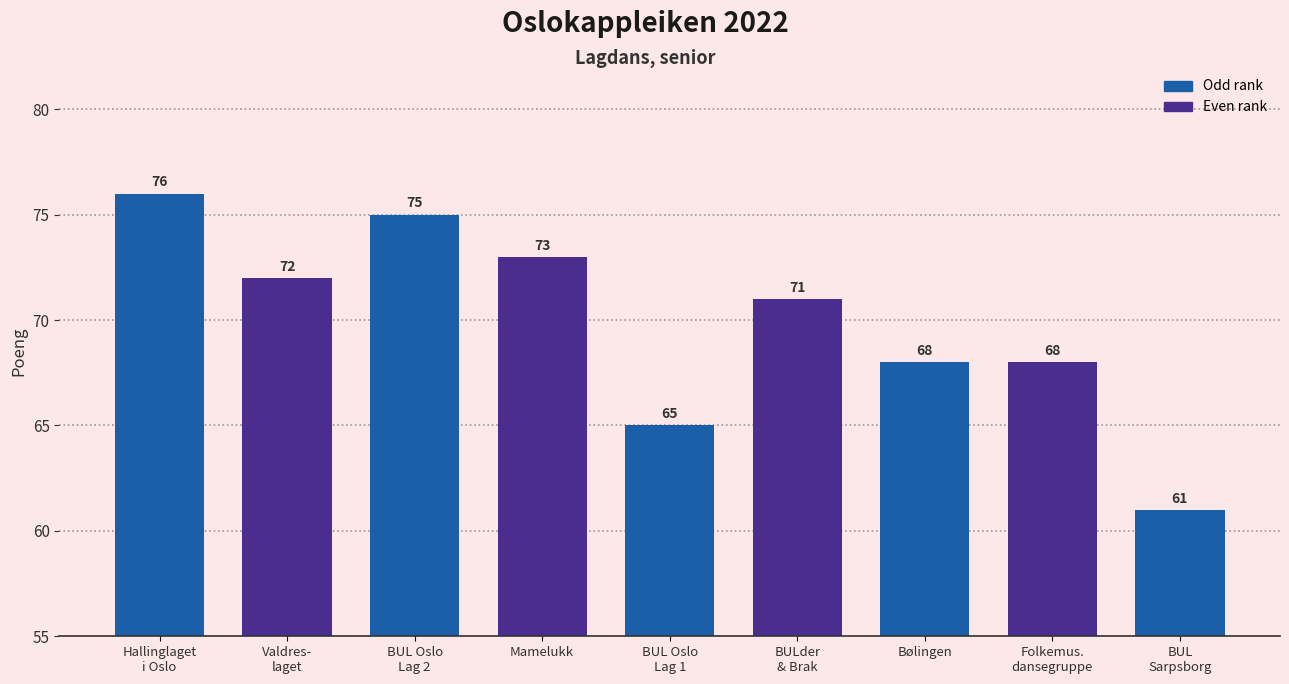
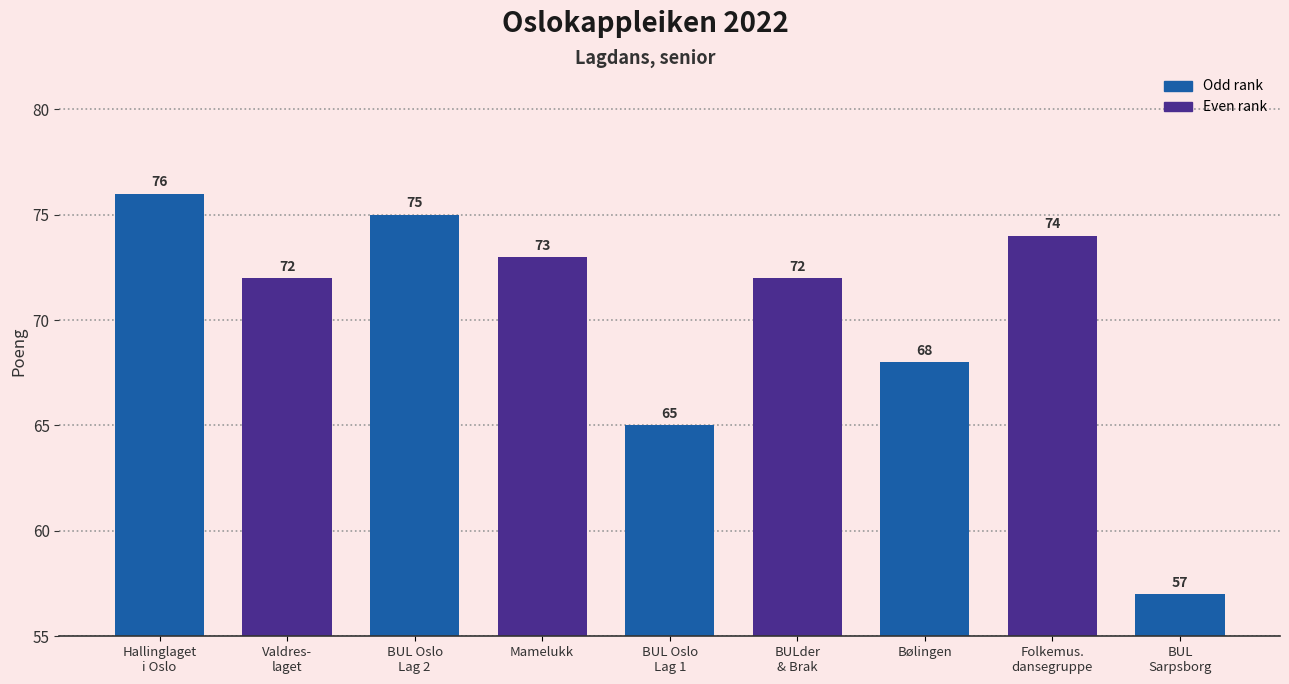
BULder & Brak: 71 -> 72
Folkemus. dansegruppe: 68 -> 74
BUL Sarpsborg: 61 -> 57
